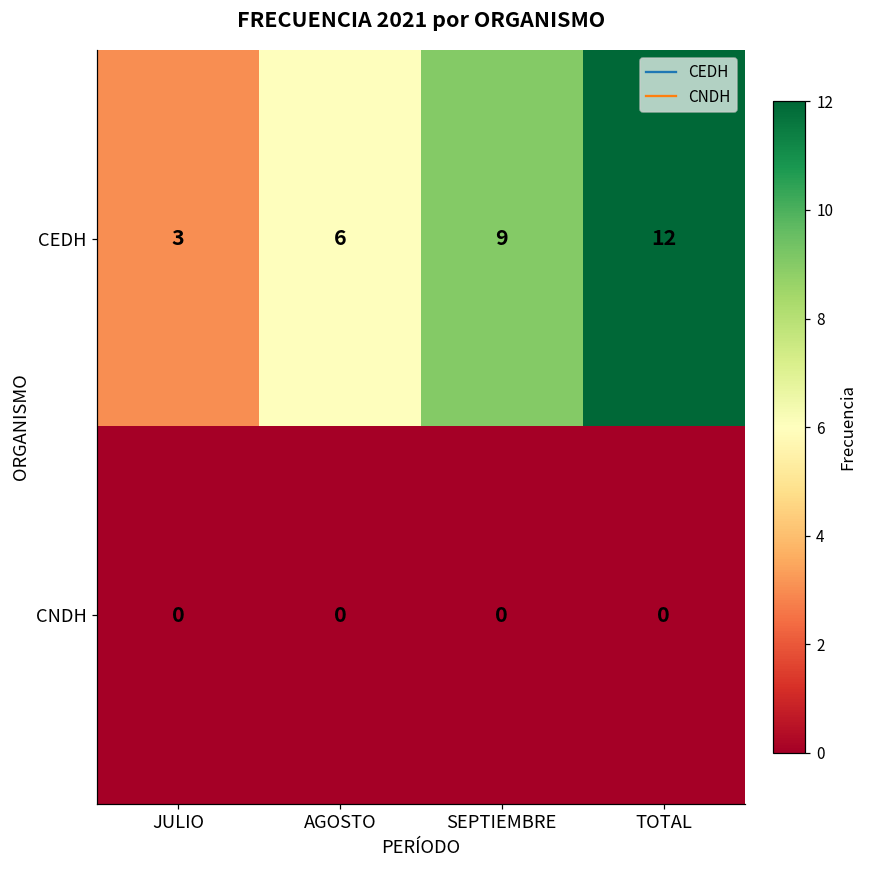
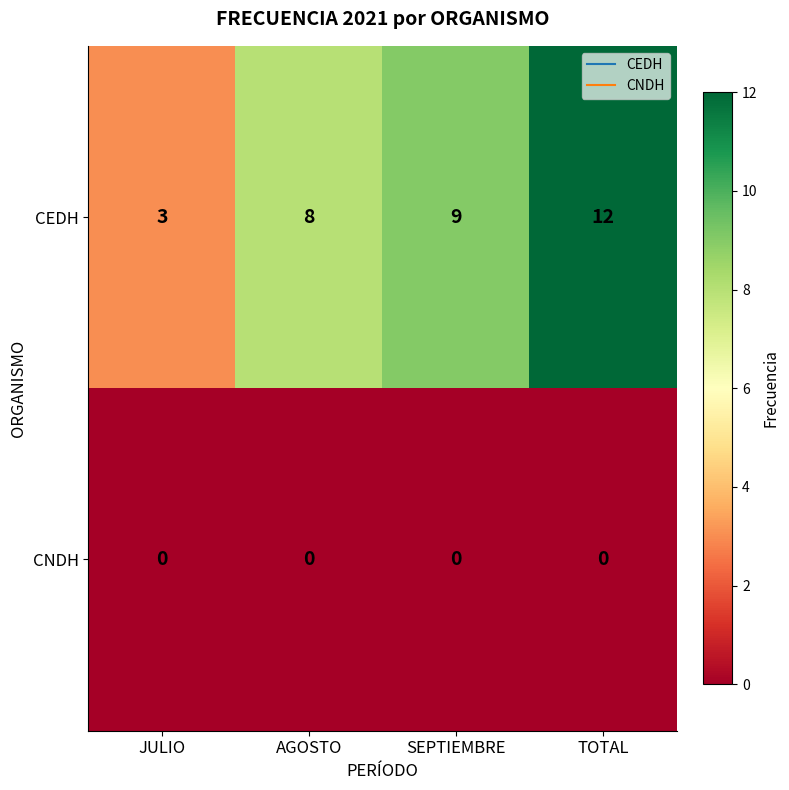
CEDH, AGOSTO: 6 -> 8
